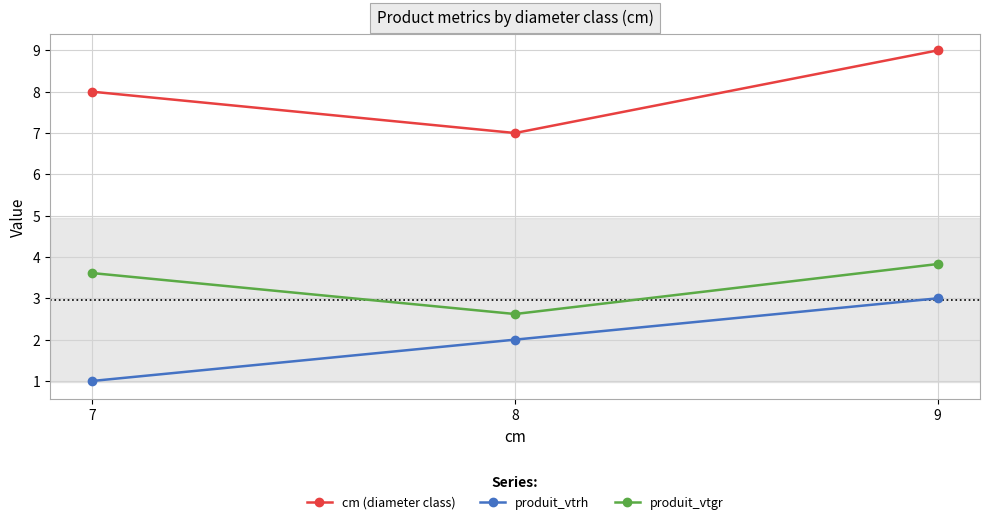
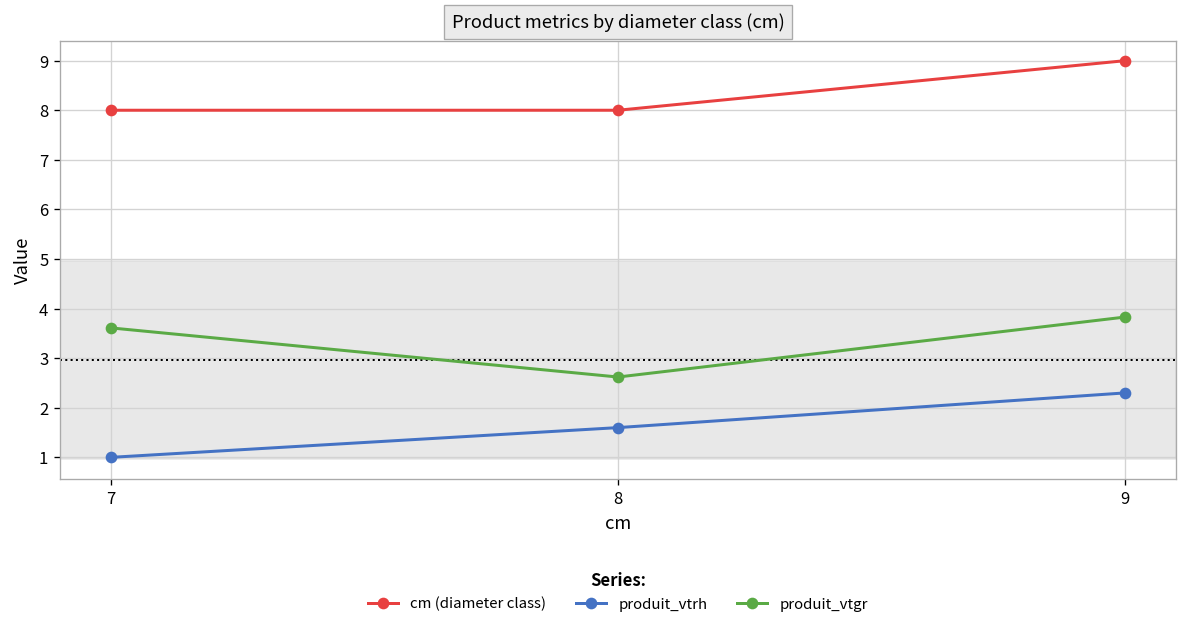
cm (diameter class), 8: 7 -> 8
produit_vtrh, 8: 2.0 -> 1.6
produit_vtrh, 9: 3.0 -> 2.3
